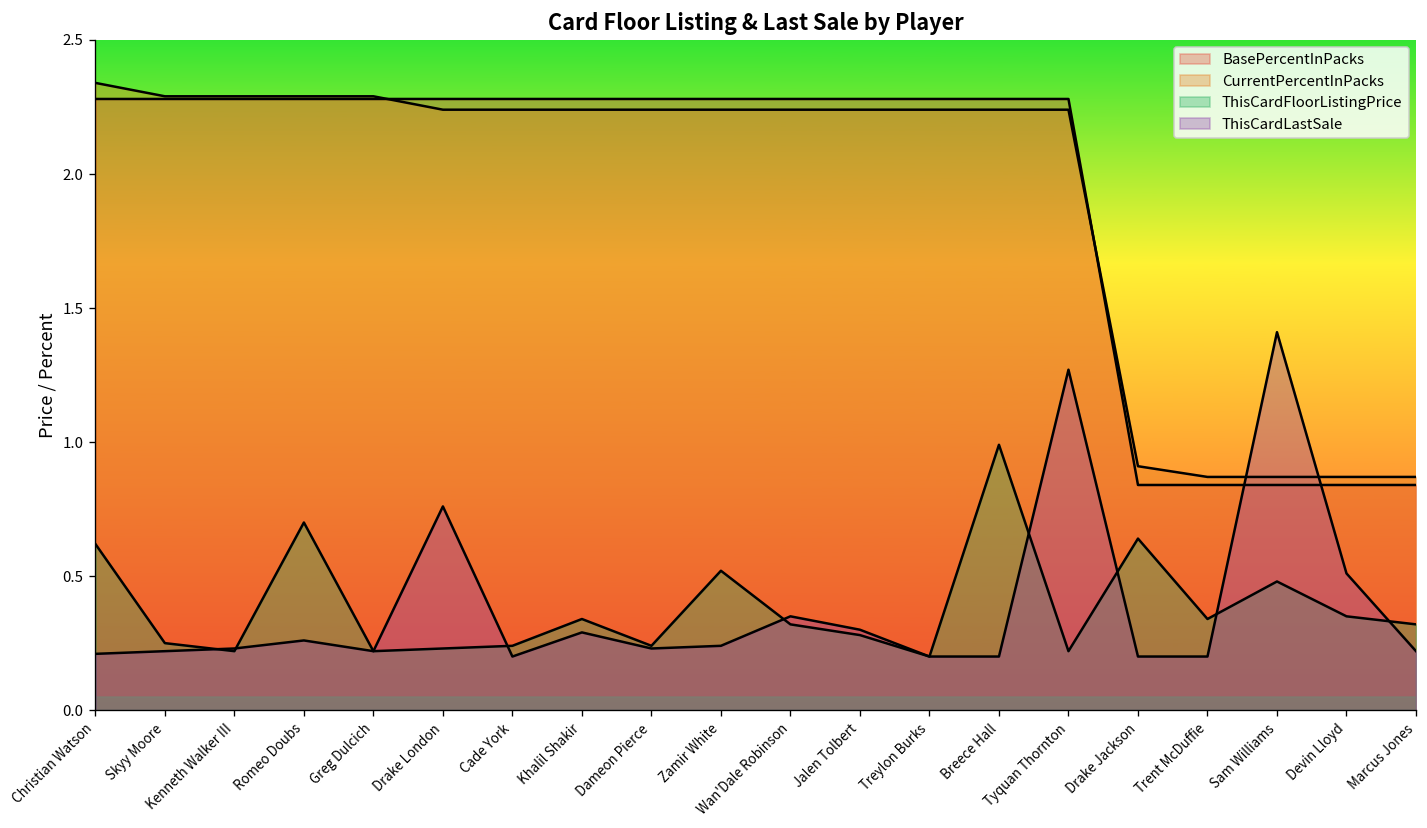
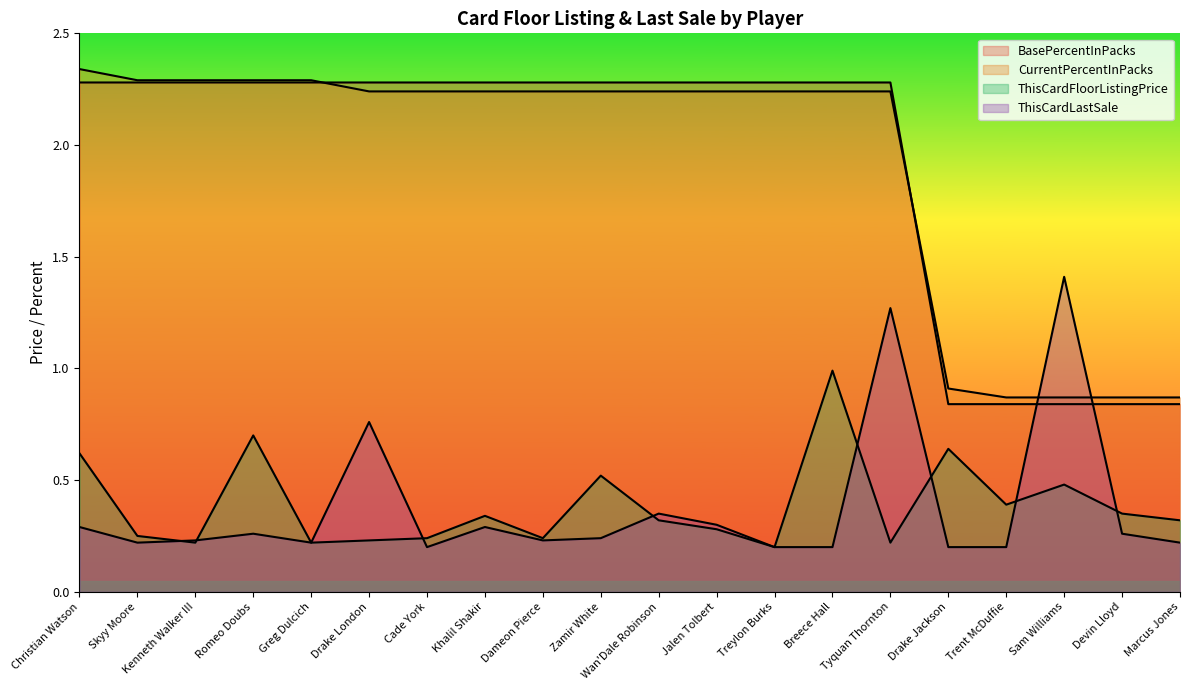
ThisCardLastSale, Christian Watson: 0.21 -> 0.29
ThisCardFloorListingPrice, Trent McDuffie: 0.34 -> 0.39
ThisCardLastSale, Devin Lloyd: 0.51 -> 0.26
